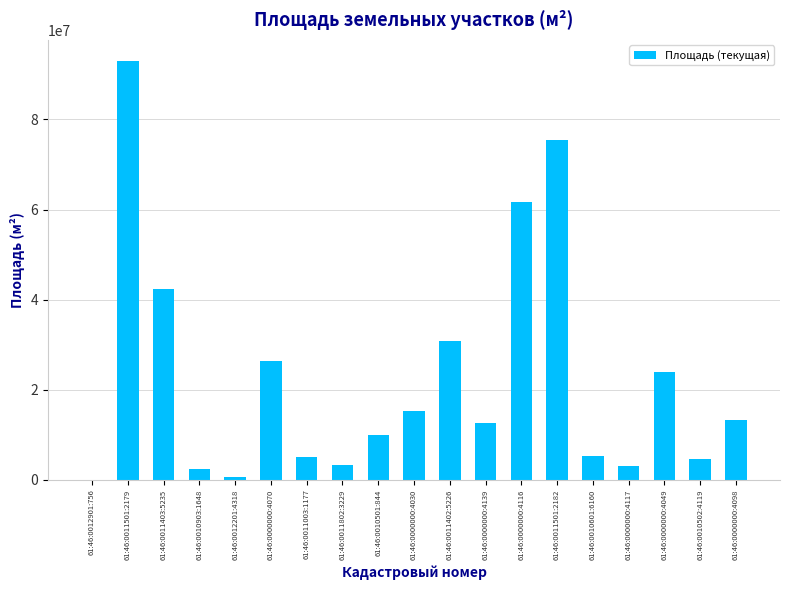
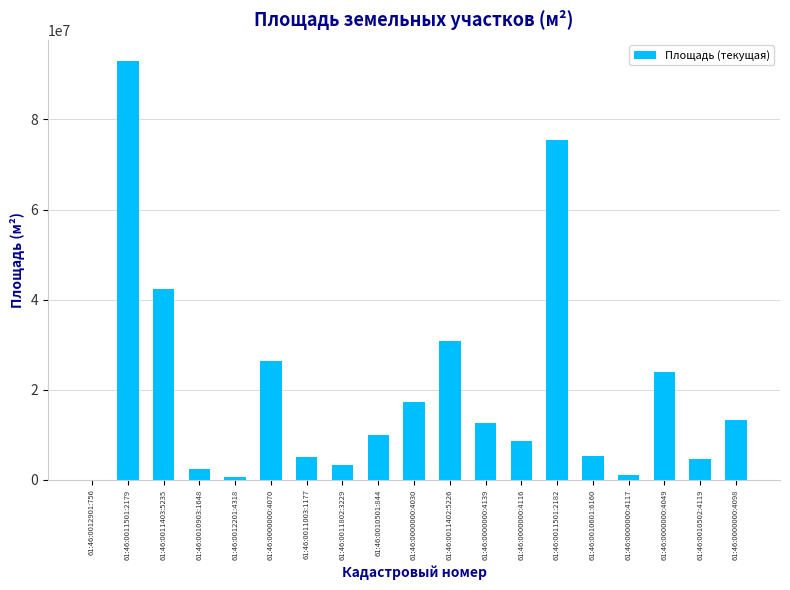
61:46:0000000:4030: 15000000 -> 17000000
61:46:0000000:4116: 62000000 -> 9000000
61:46:0000000:4117: 3000000 -> 1000000
